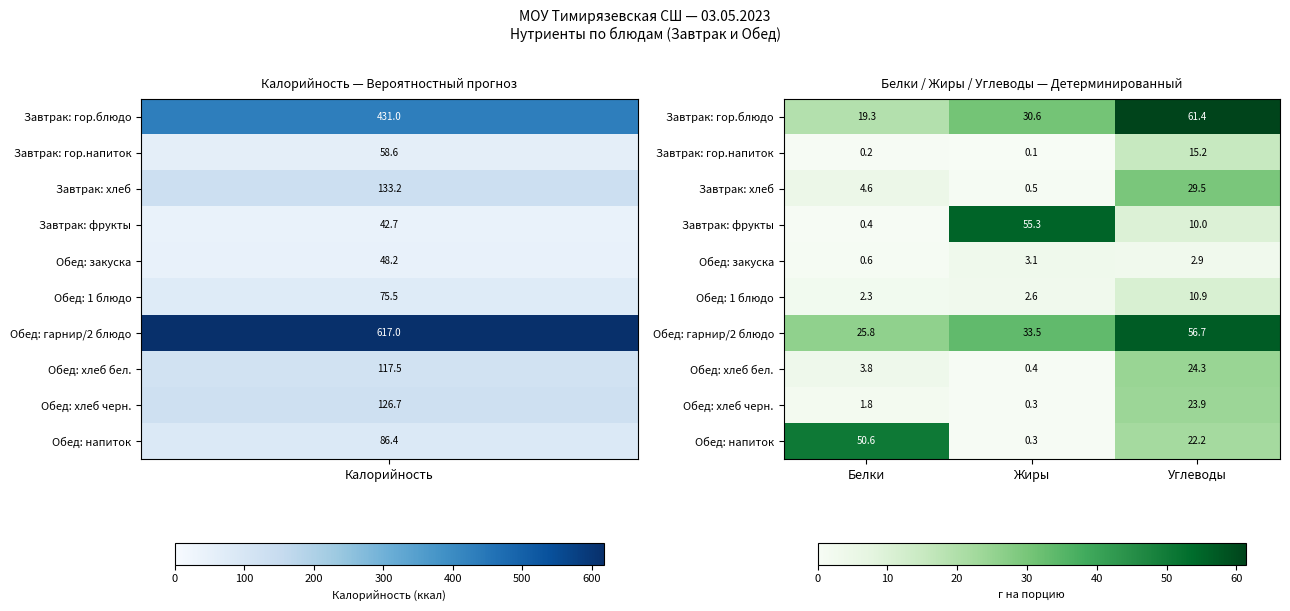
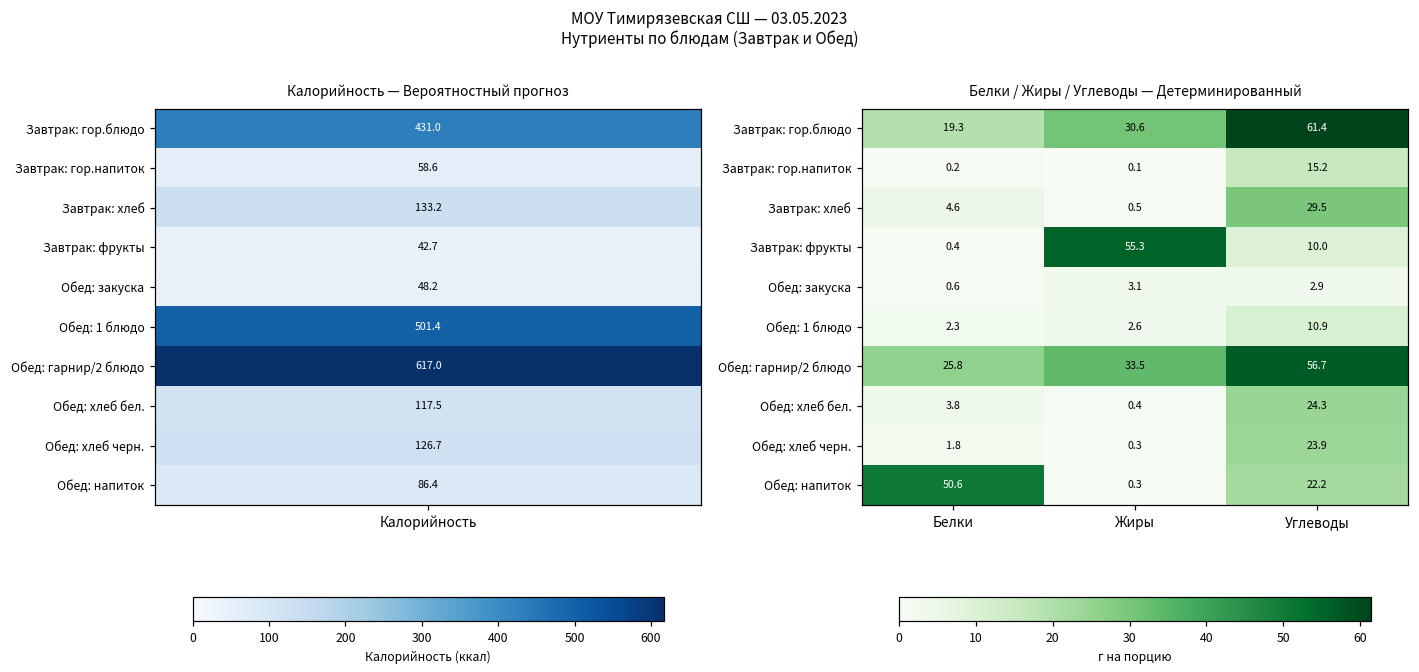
Калорийность — Вероятностный прогноз, Обед: 1 блюдо, Калорийность: 75.5 -> 501.4
